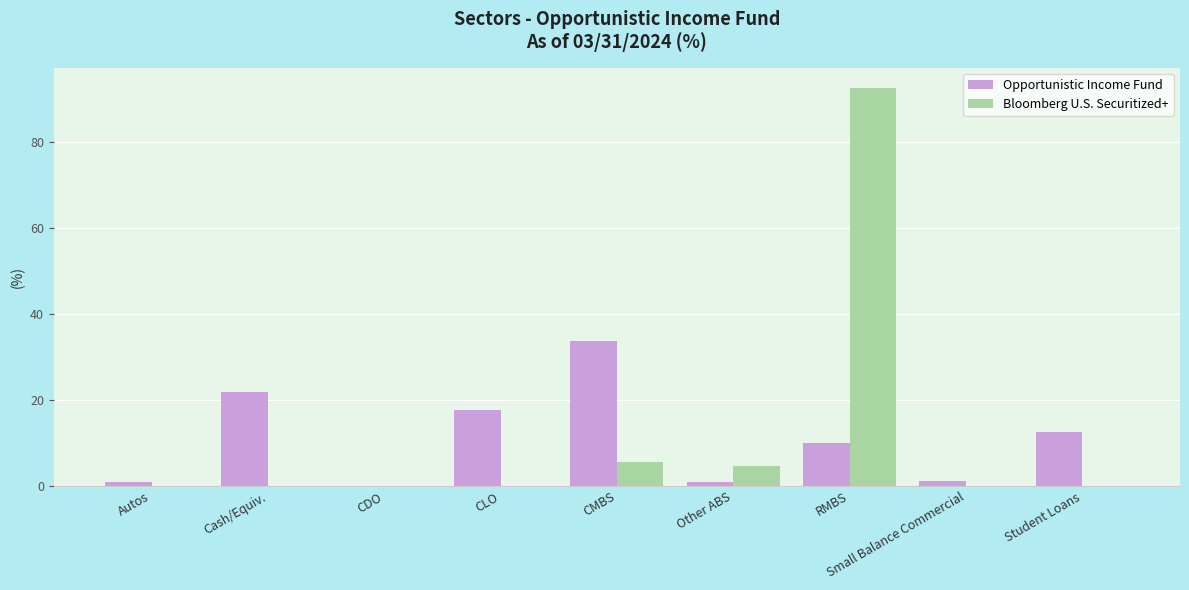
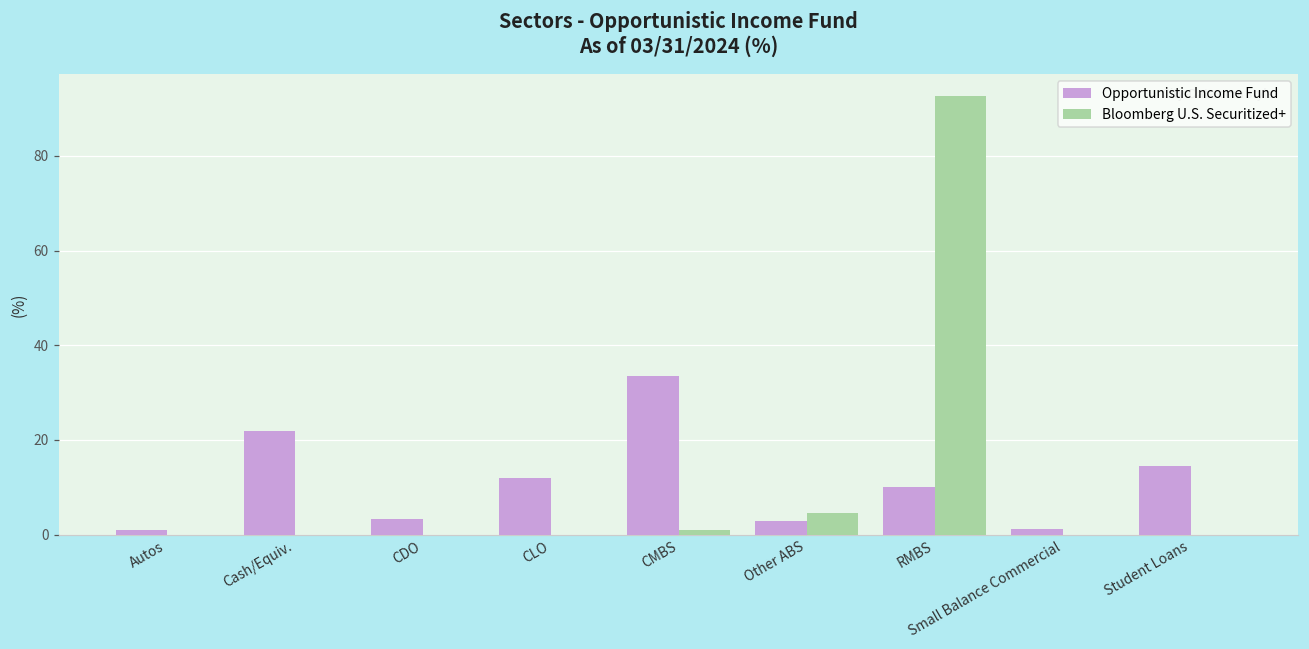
Opportunistic Income Fund, CDO: 0 -> 3
Opportunistic Income Fund, CLO: 18 -> 12
Bloomberg U.S. Securitized+, CMBS: 6 -> 1
Opportunistic Income Fund, Other ABS: 1 -> 3
Opportunistic Income Fund, Student Loans: 13 -> 15
